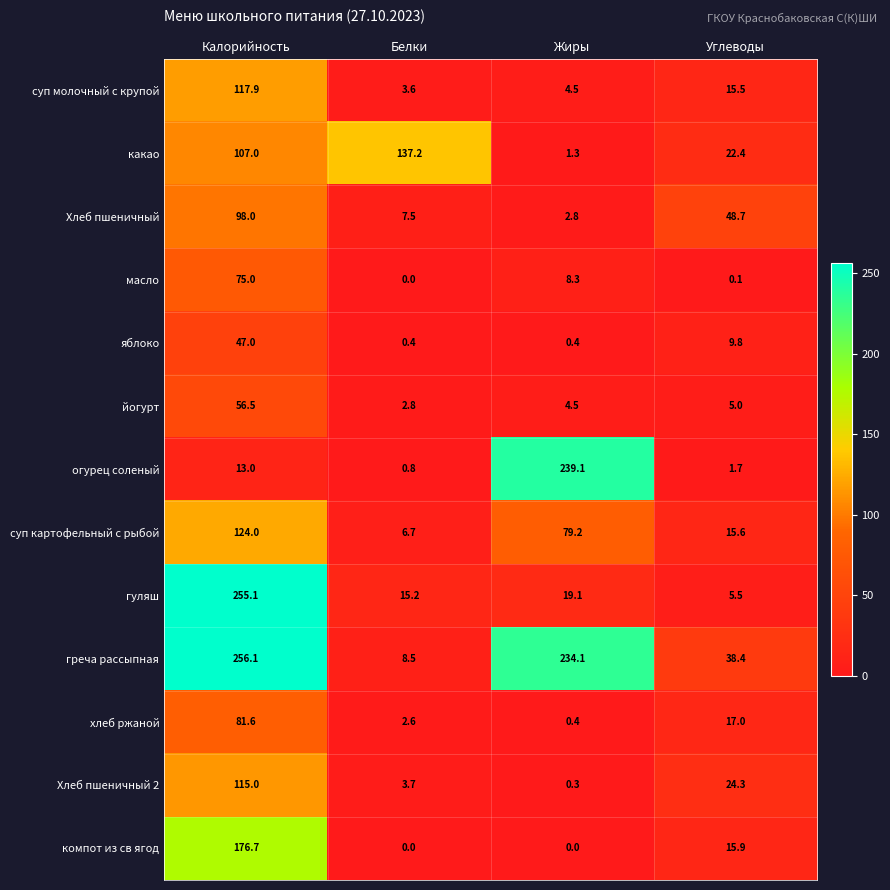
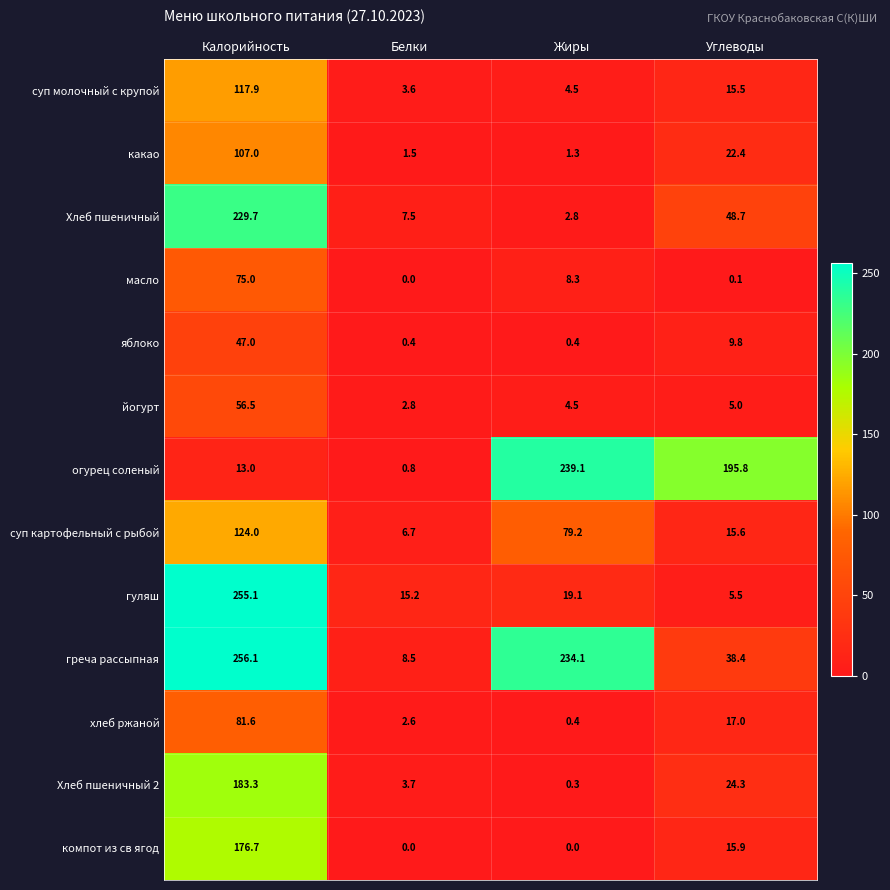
какао, Белки: 137.2 -> 1.5
Хлеб пшеничный, Калорийность: 98.0 -> 229.7
огурец соленый, Углеводы: 1.7 -> 195.8
Хлеб пшеничный 2, Калорийность: 115.0 -> 183.3
